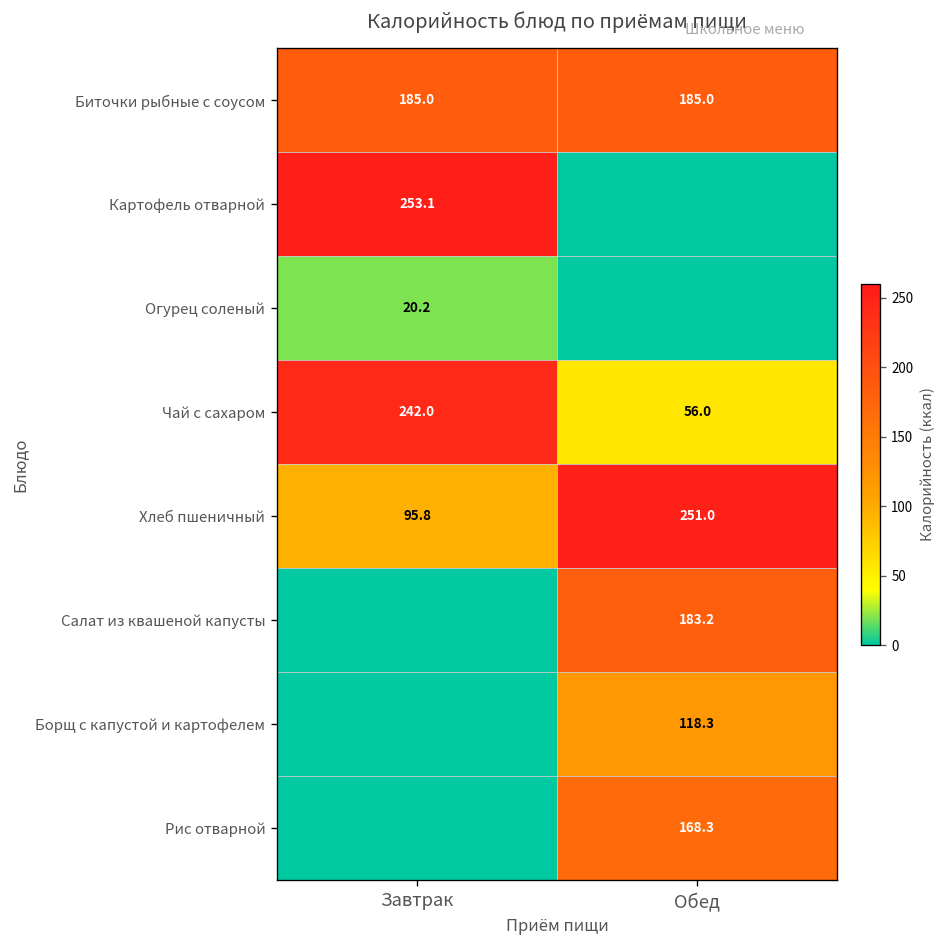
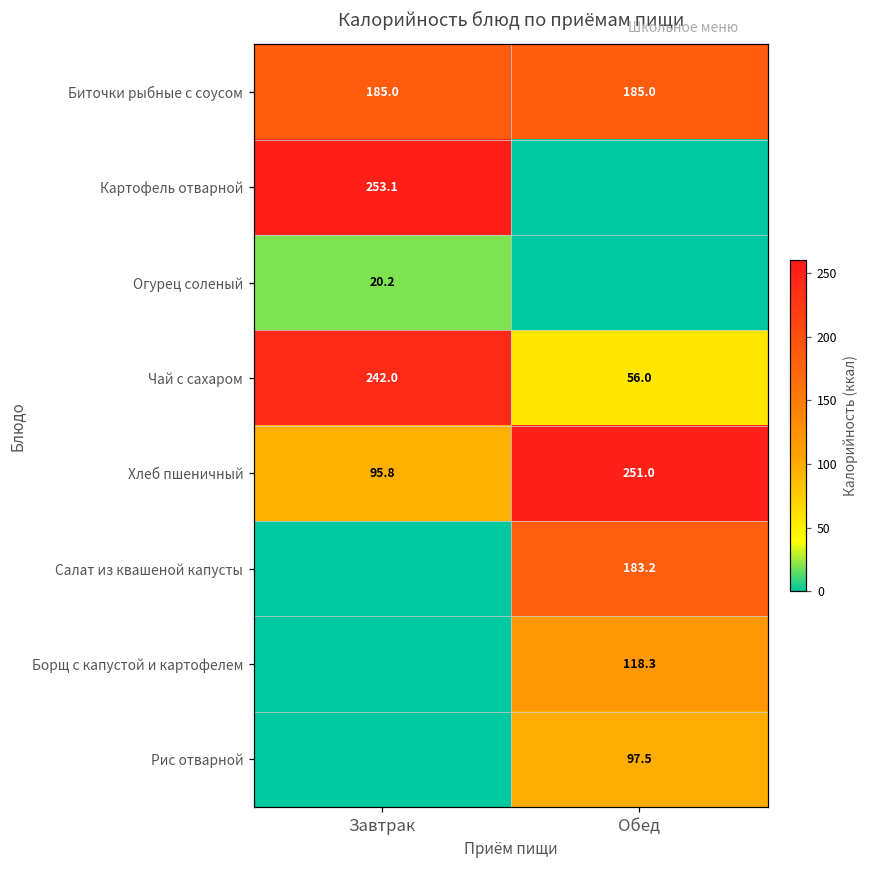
Рис отварной, Обед: 168.3 -> 97.5
